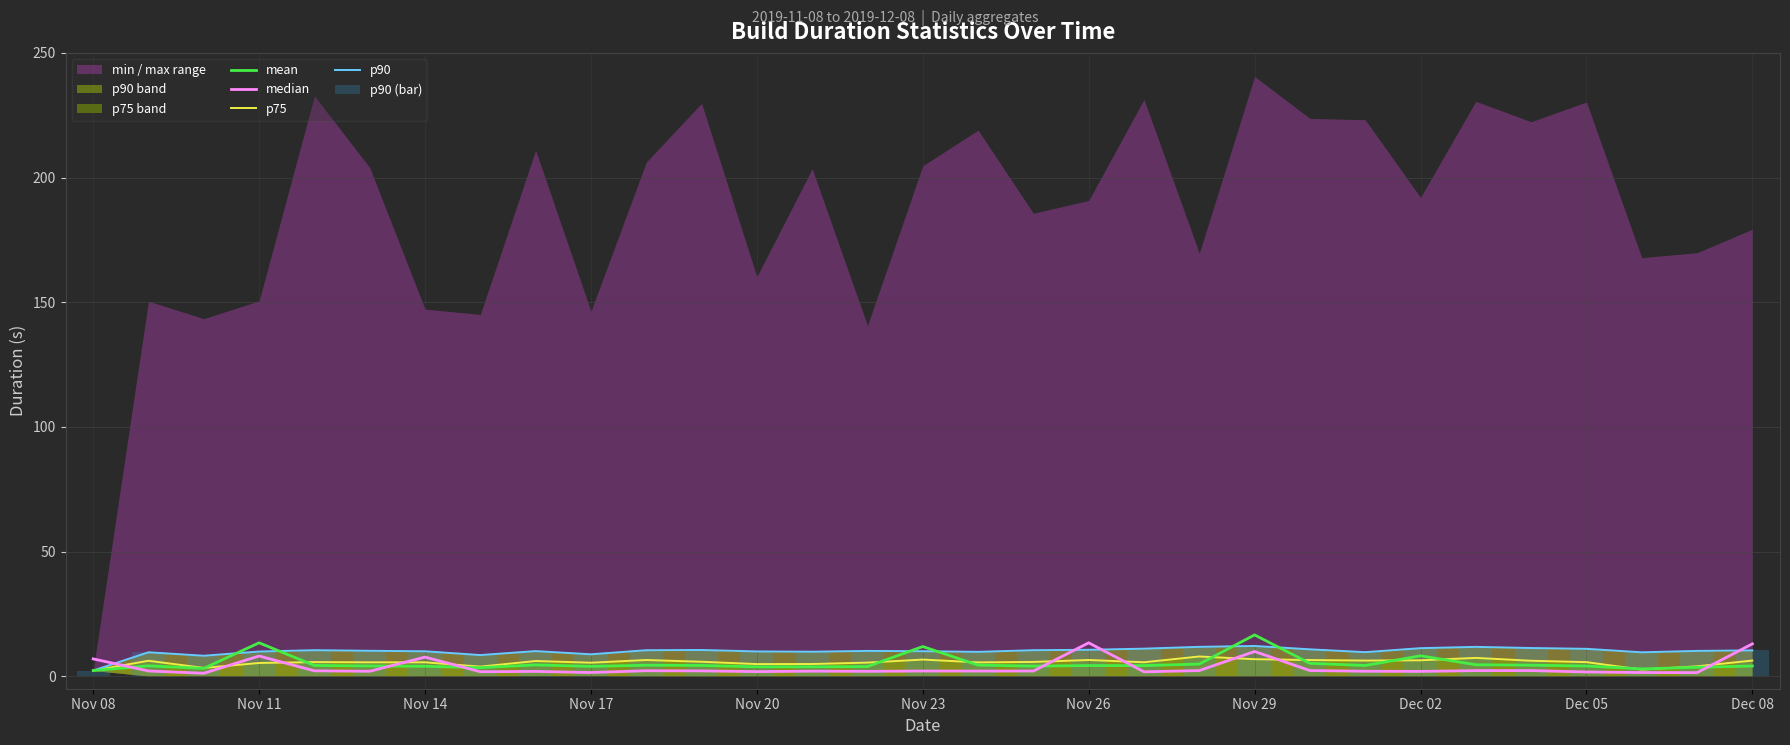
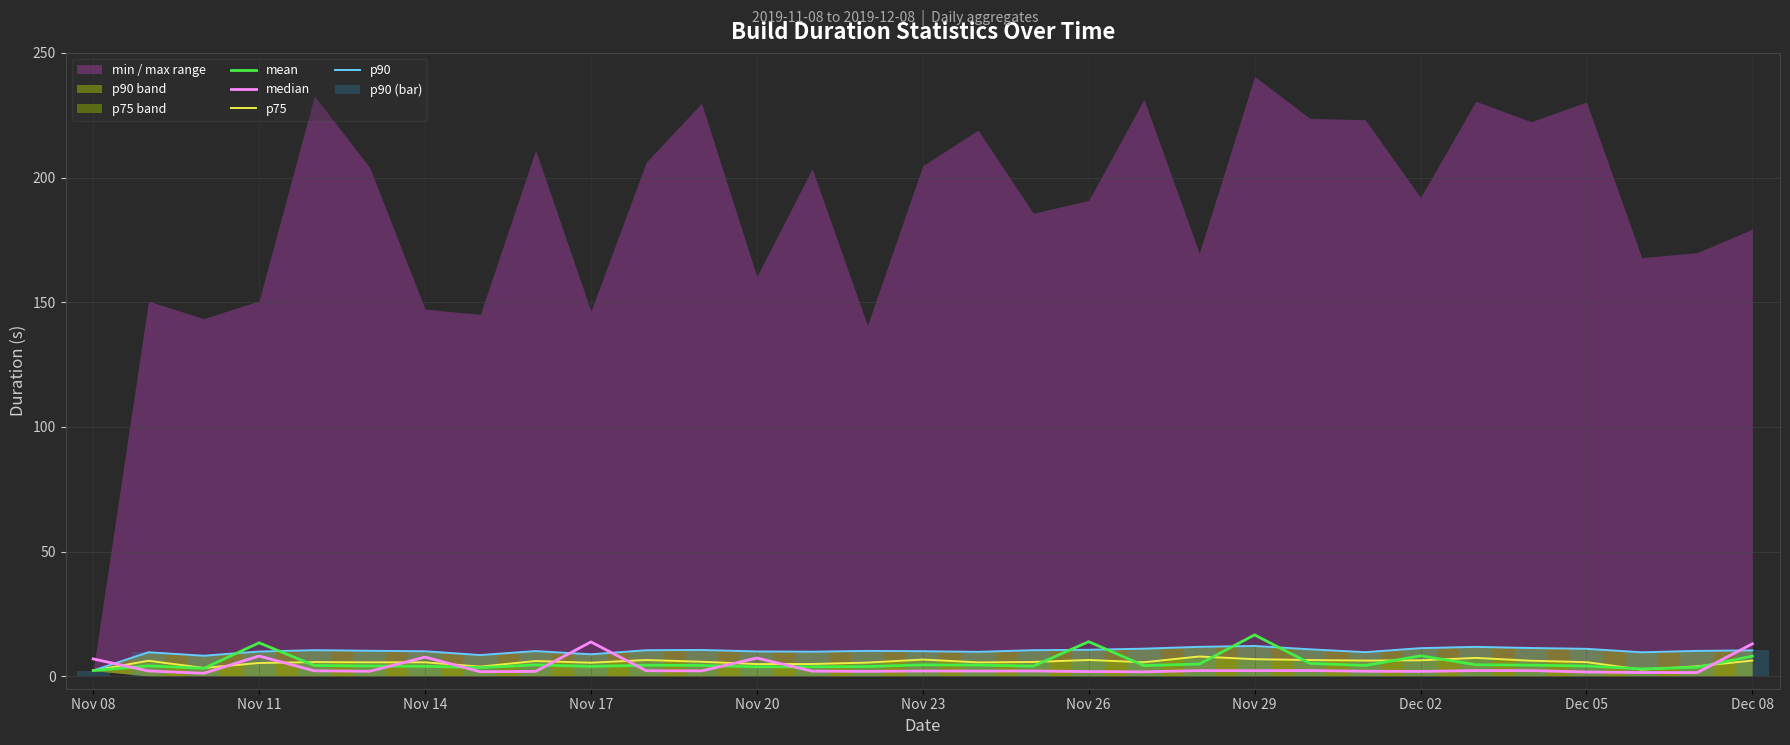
median, Nov 17: 1 -> 14
median, Nov 20: 2 -> 7
mean, Nov 23: 12 -> 5
mean, Nov 26: 4 -> 14
median, Nov 26: 13 -> 2
median, Nov 29: 10 -> 2
mean, Dec 08: 4 -> 8
